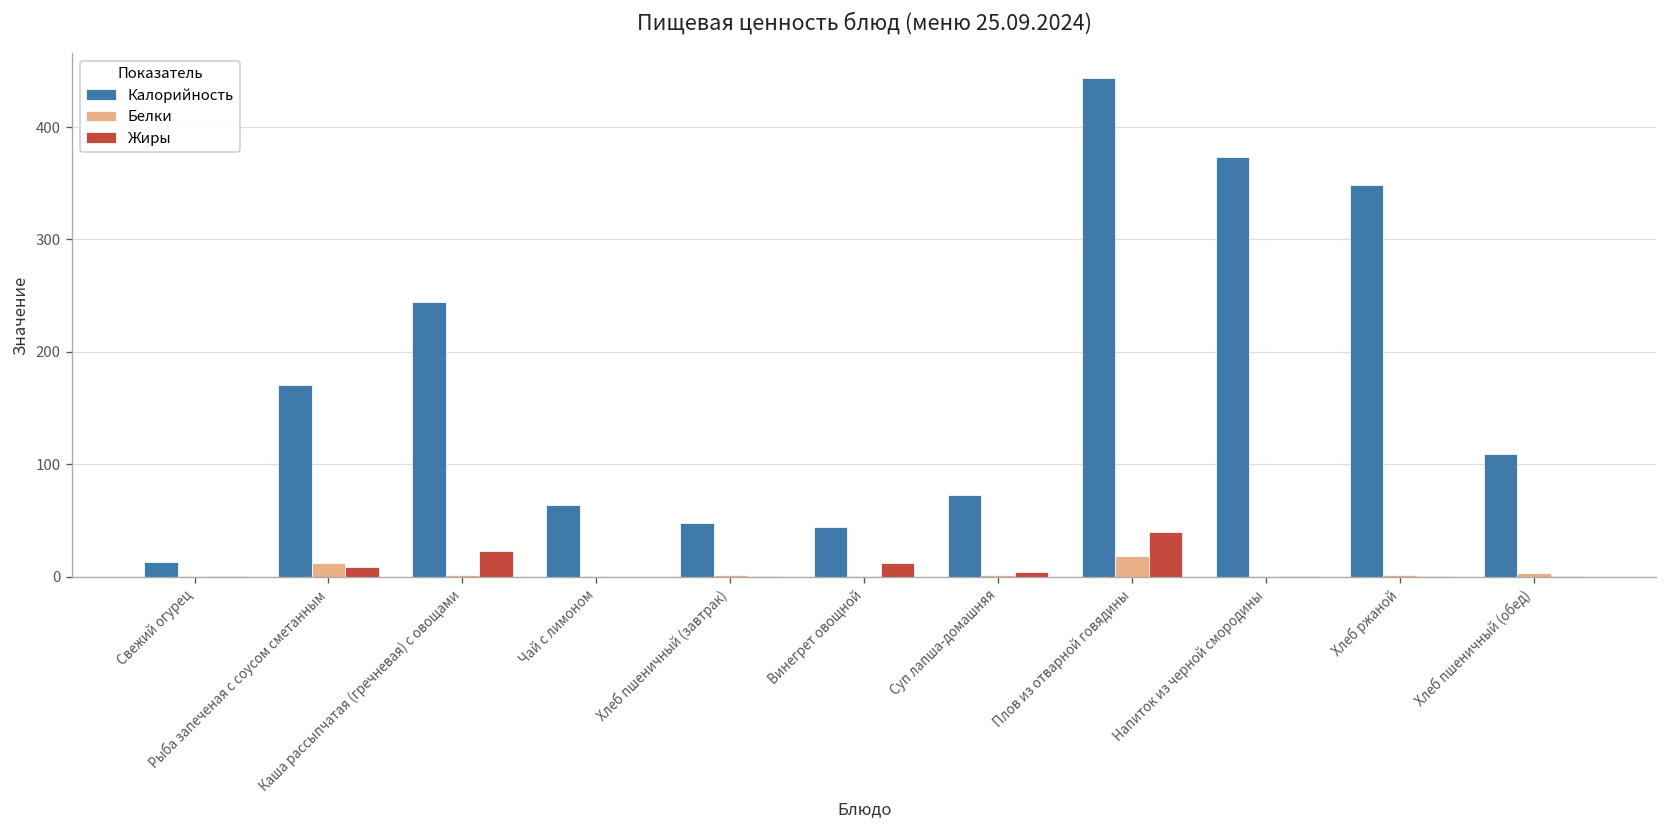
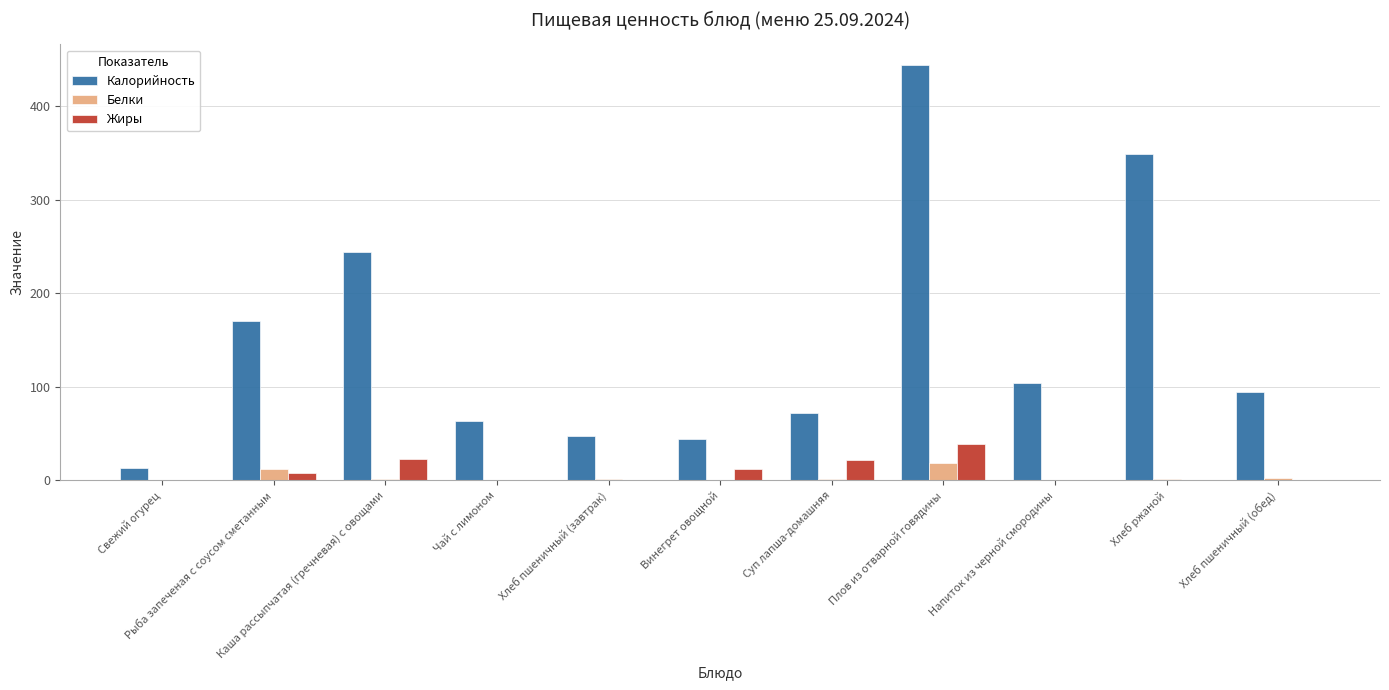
Жиры, Суп лапша-домашняя: 0 -> 20
Калорийность, Напиток из черной смородины: 370 -> 100
Калорийность, Хлеб пшеничный (обед): 110 -> 90
